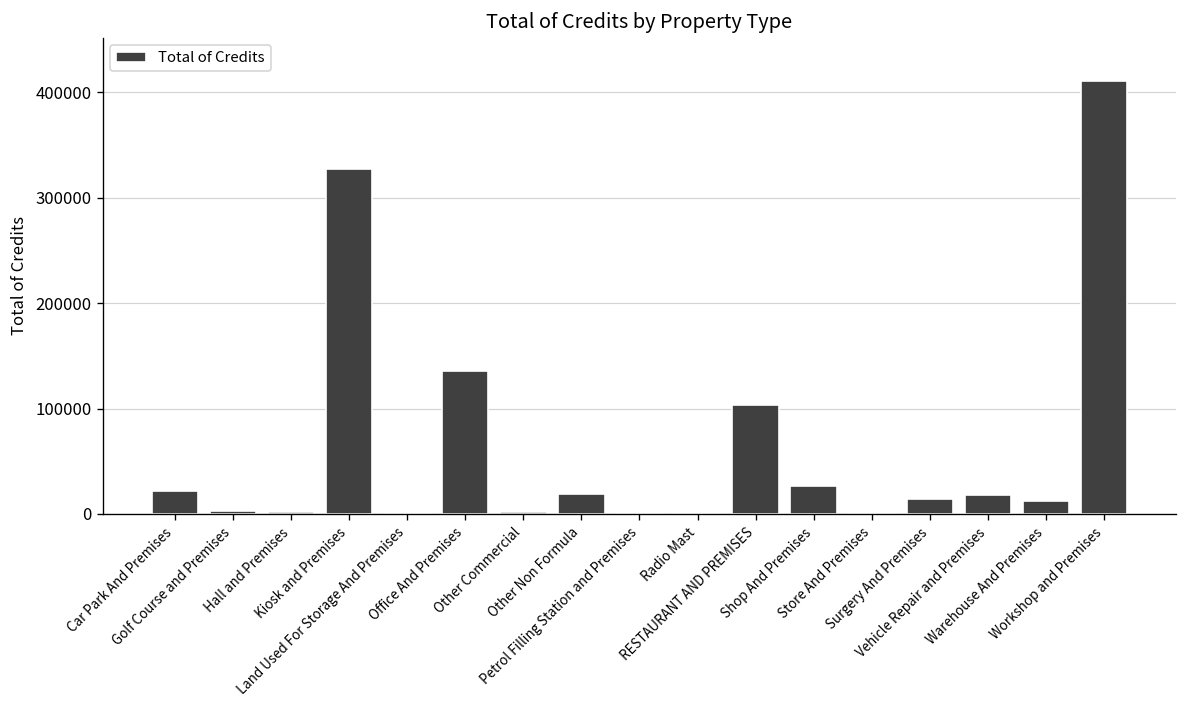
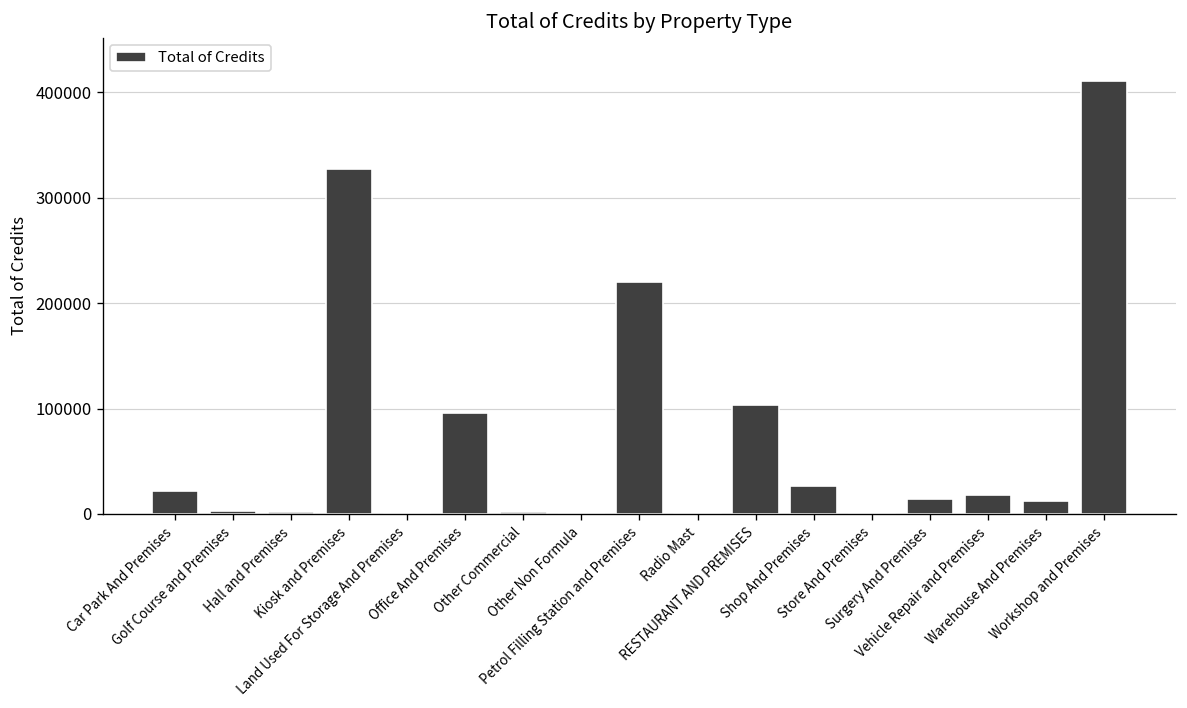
Office And Premises: 140000 -> 100000
Other Non Formula: 20000 -> 0
Petrol Filling Station and Premises: 0 -> 220000
